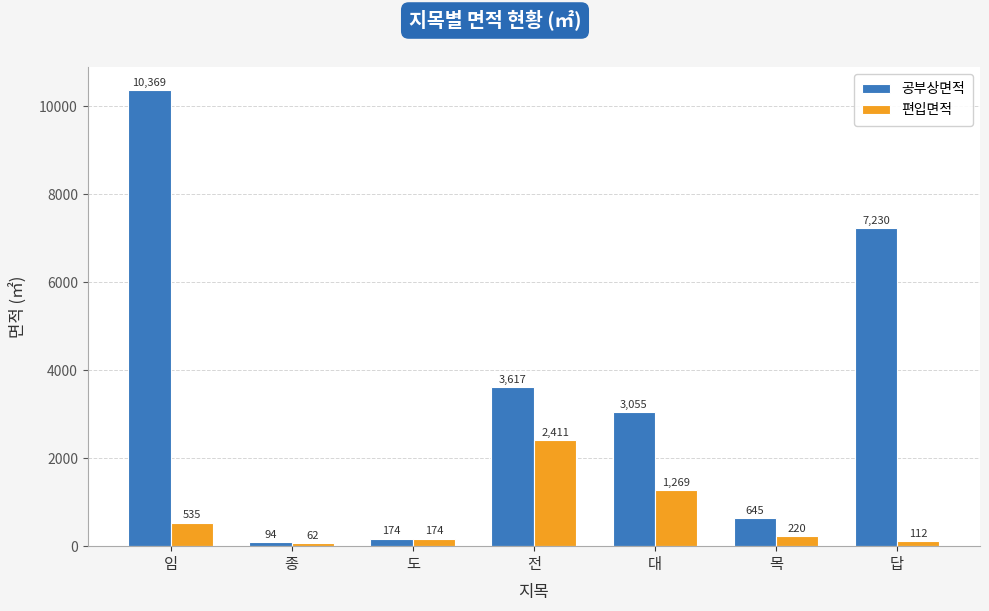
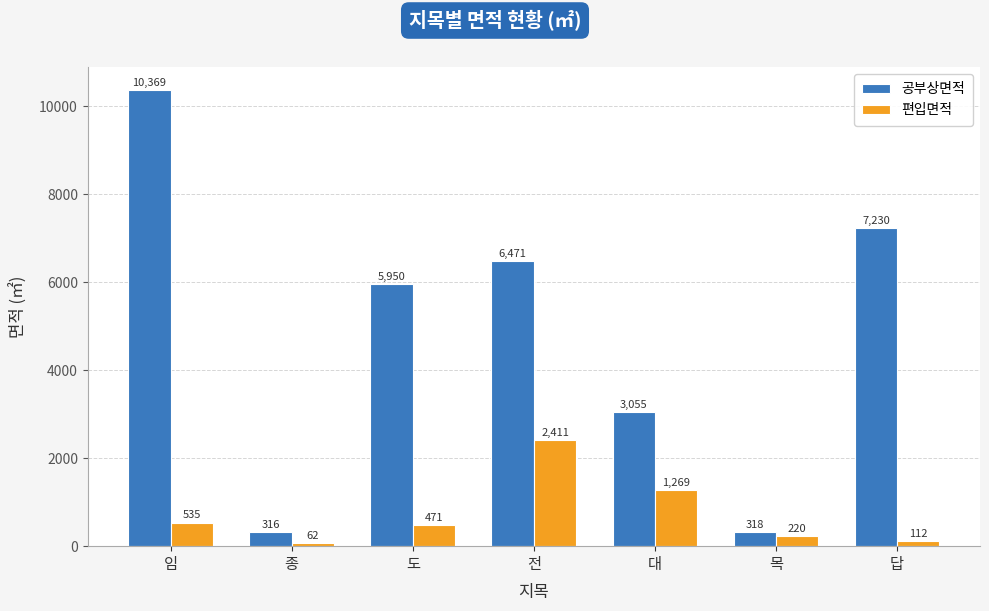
공부상면적, 종: 94 -> 316
공부상면적, 도: 174 -> 5,950
편입면적, 도: 174 -> 471
공부상면적, 전: 3,617 -> 6,471
공부상면적, 목: 645 -> 318
